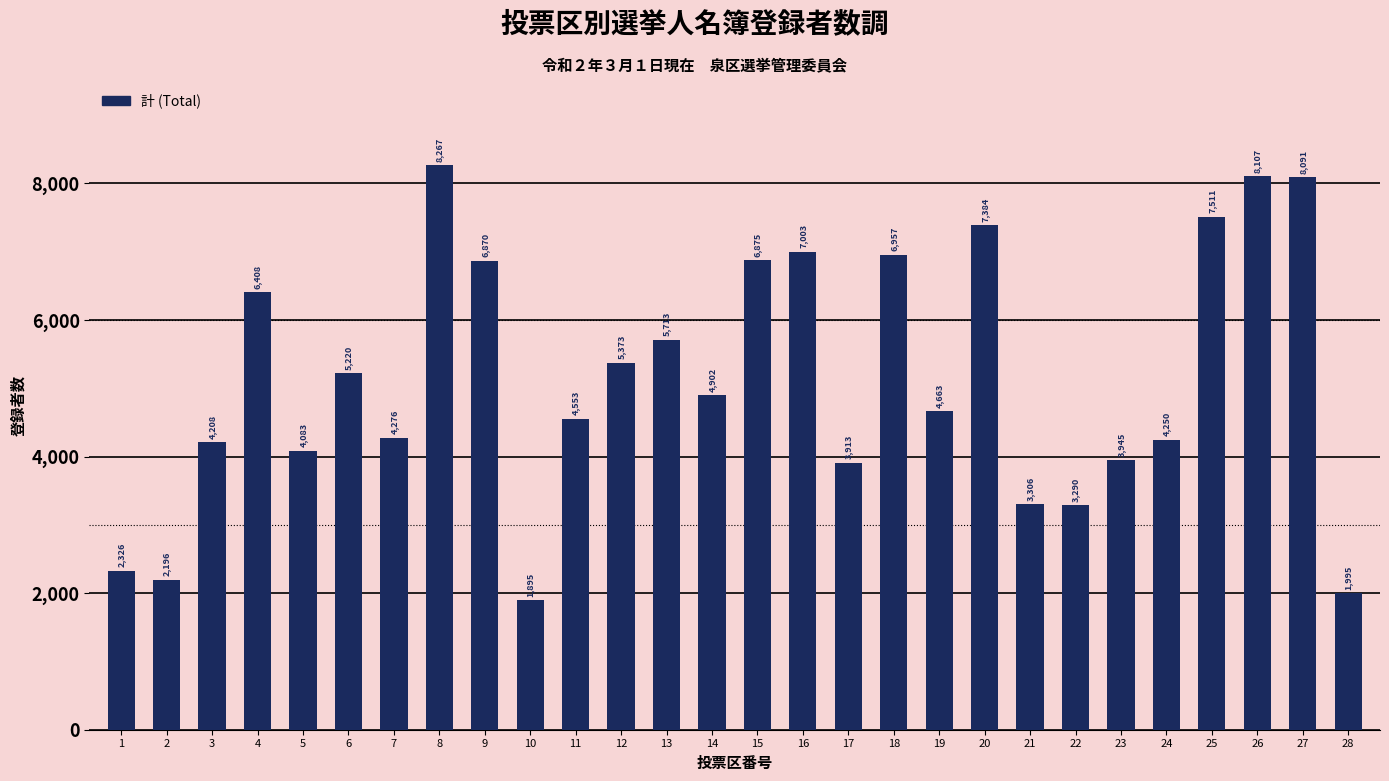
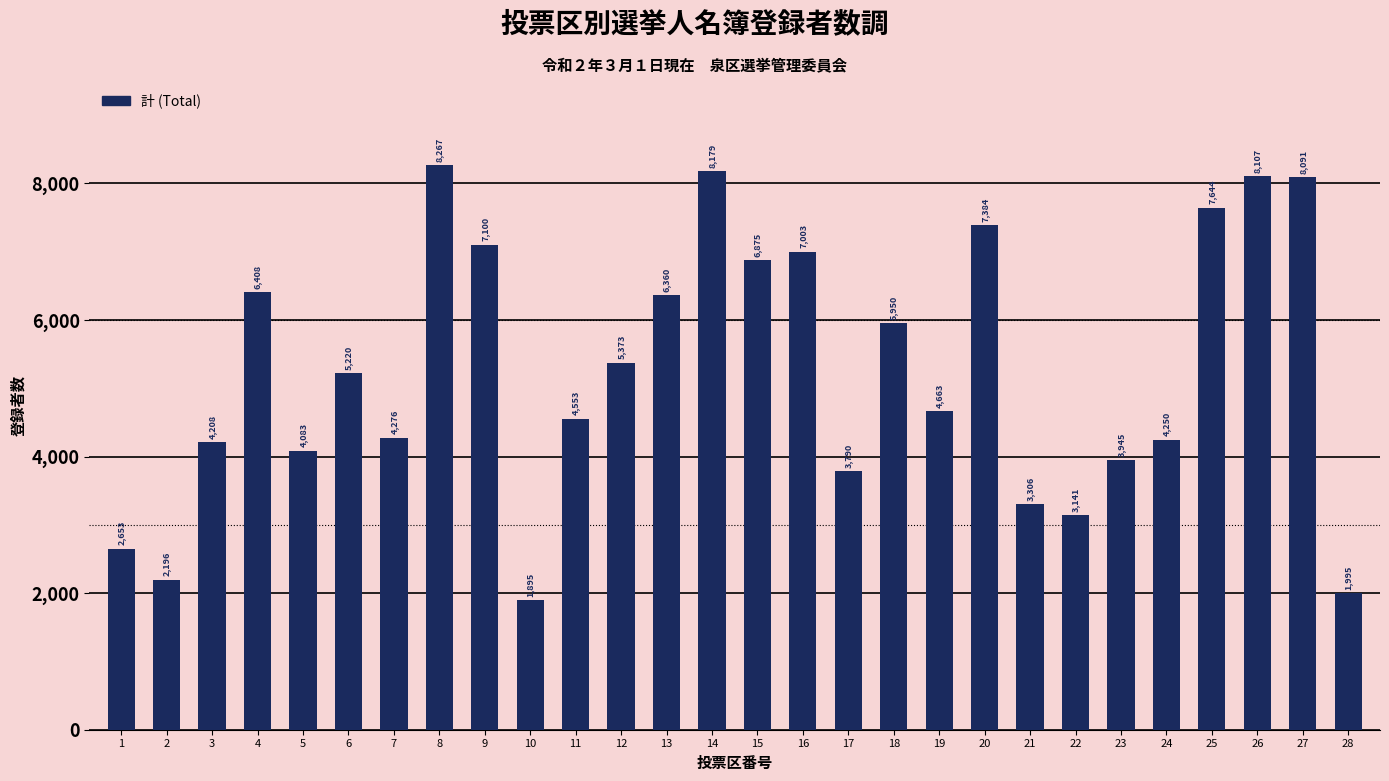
1: 2,326 -> 2,653
9: 6,870 -> 7,100
13: 5,713 -> 6,360
14: 4,902 -> 8,179
17: 3,913 -> 3,790
18: 6,957 -> 5,950
22: 3,290 -> 3,141
25: 7,511 -> 7,644
